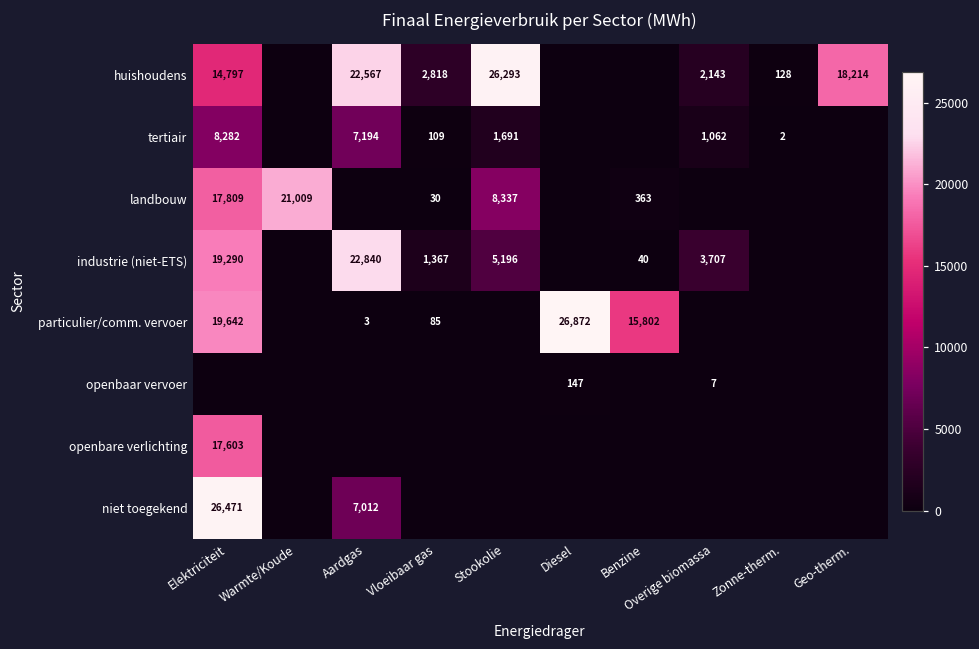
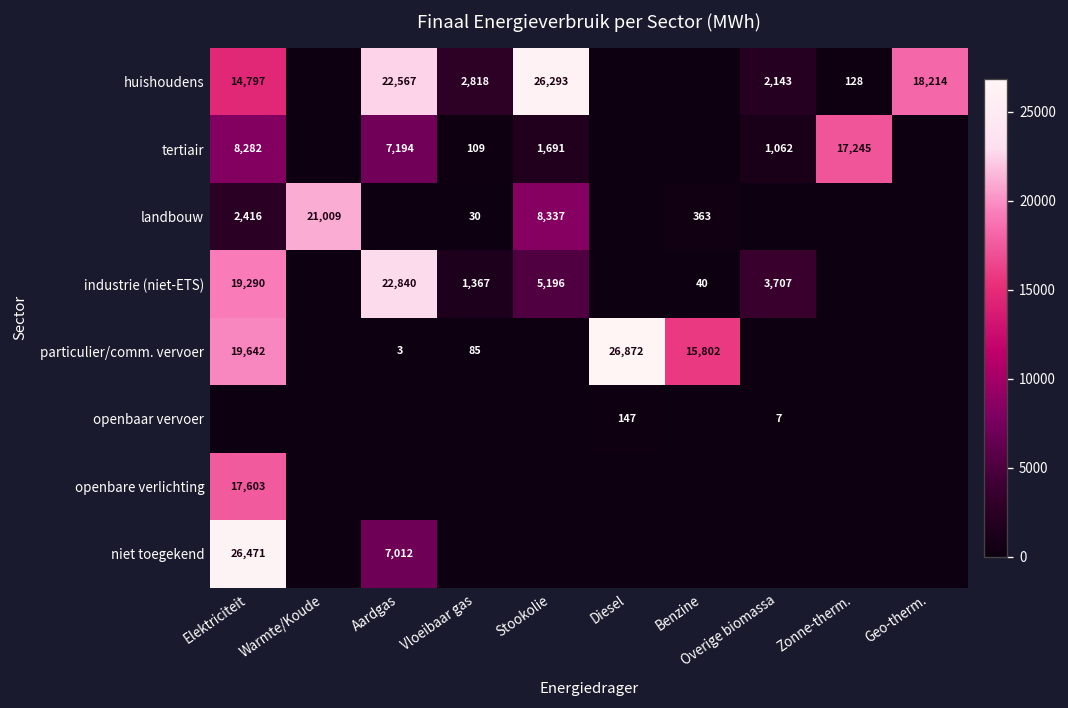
tertiair, Zonne-therm.: 2 -> 17,245
landbouw, Elektriciteit: 17,809 -> 2,416
